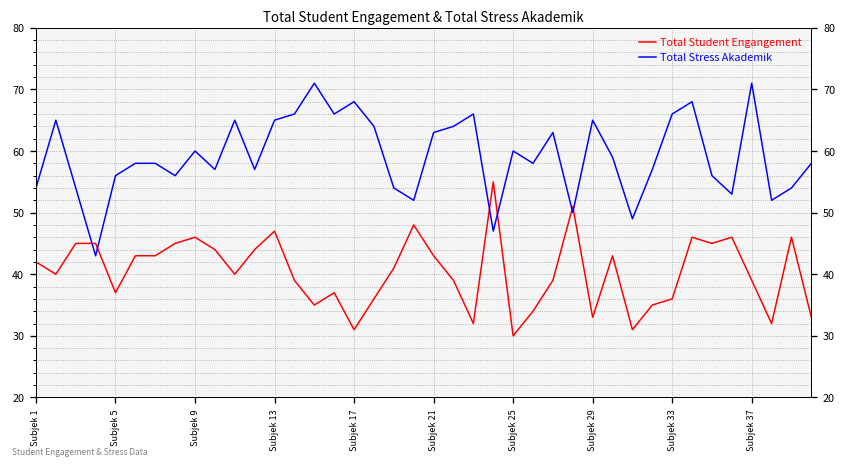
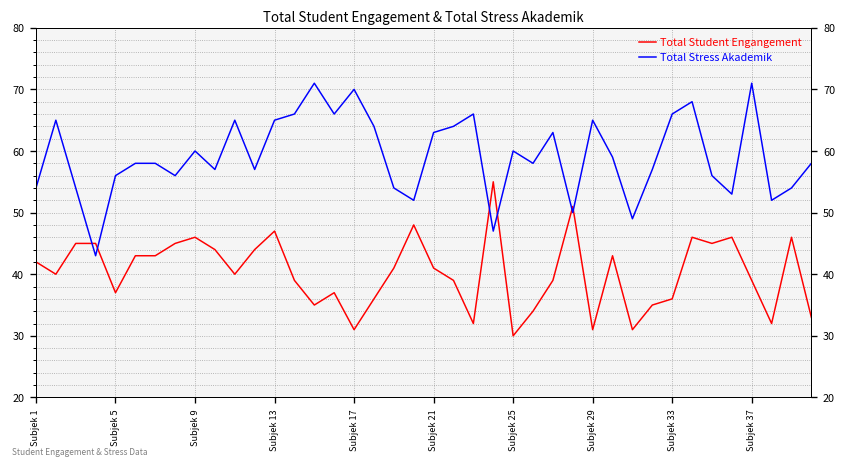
Total Stress Akademik, Subjek 17: 68 -> 70
Total Student Engangement, Subjek 21: 43 -> 41
Total Student Engangement, Subjek 29: 33 -> 31
